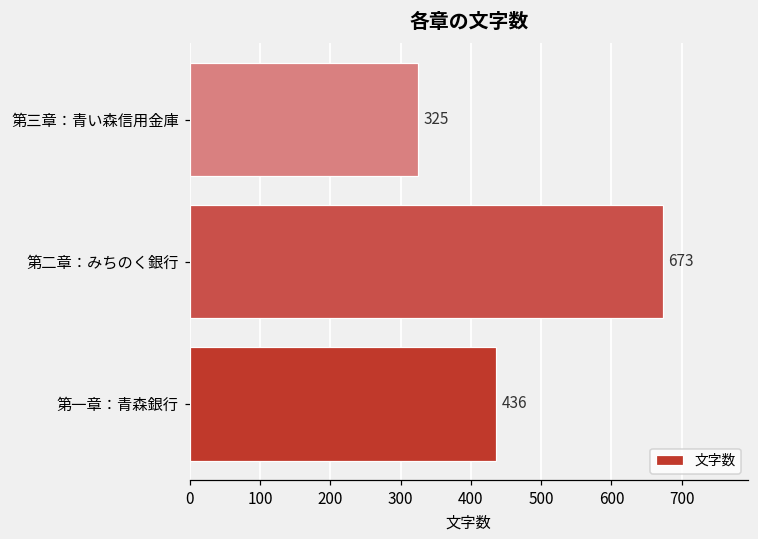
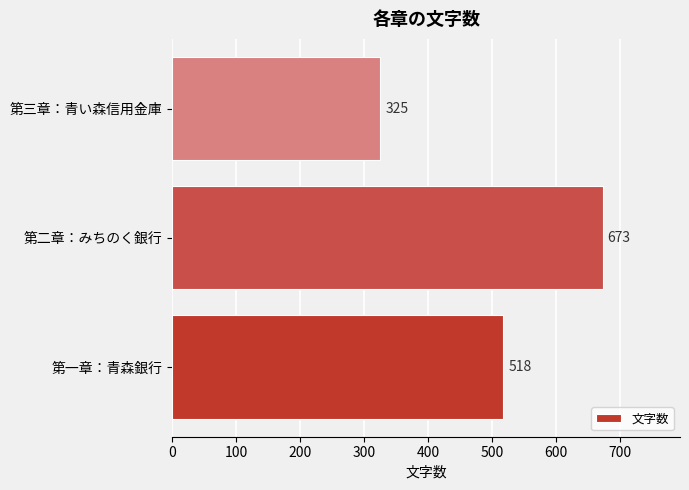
第一章：青森銀行: 436 -> 518
